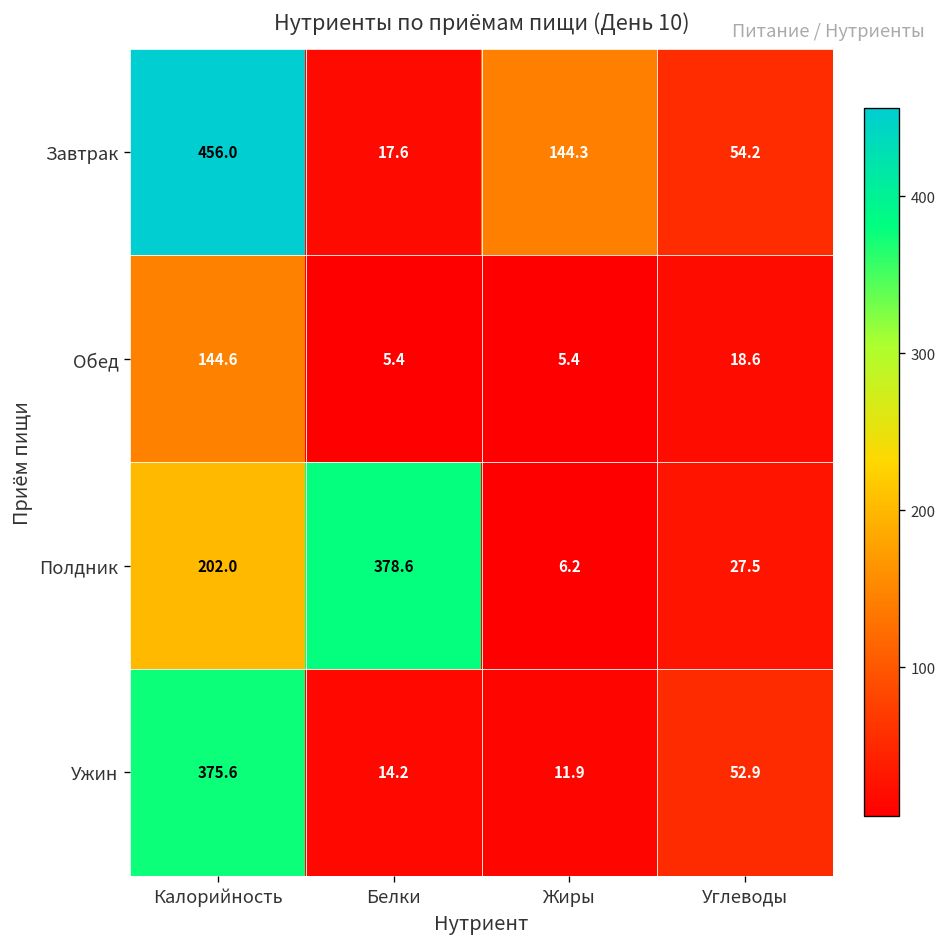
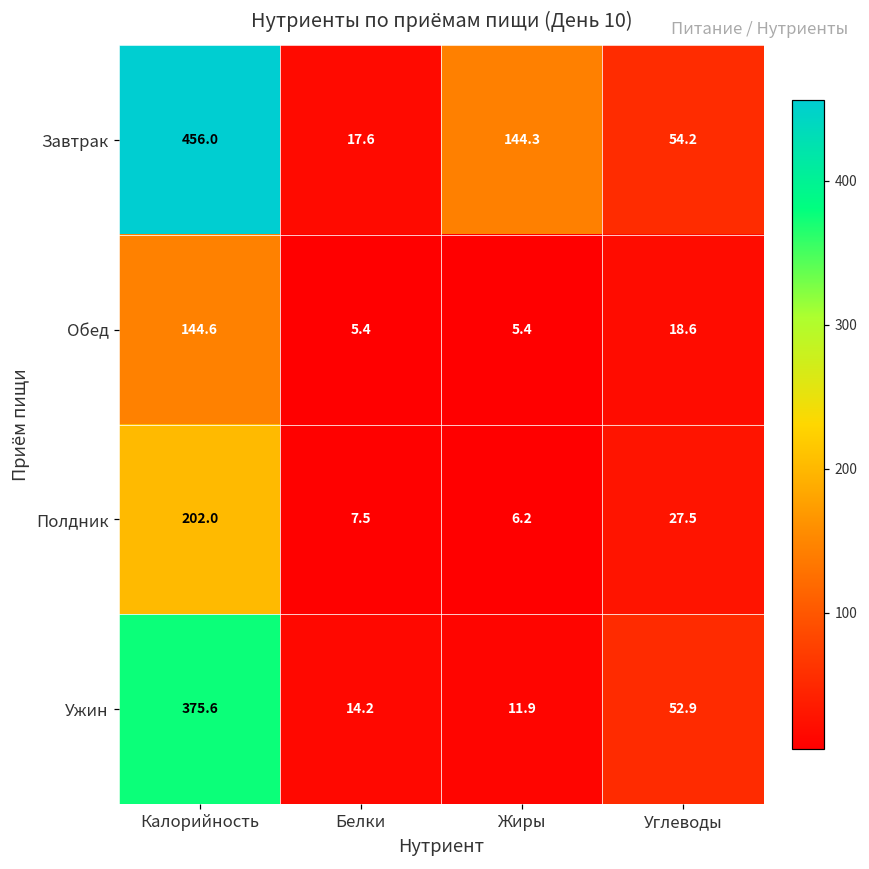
Полдник, Белки: 378.6 -> 7.5
